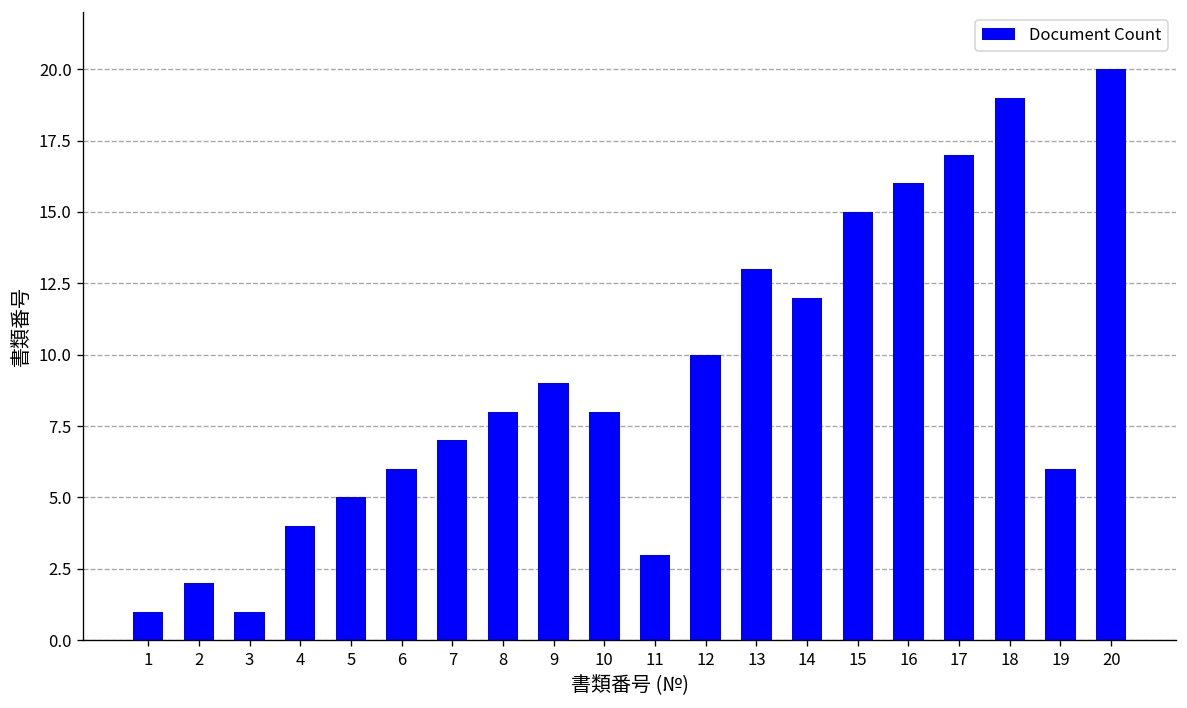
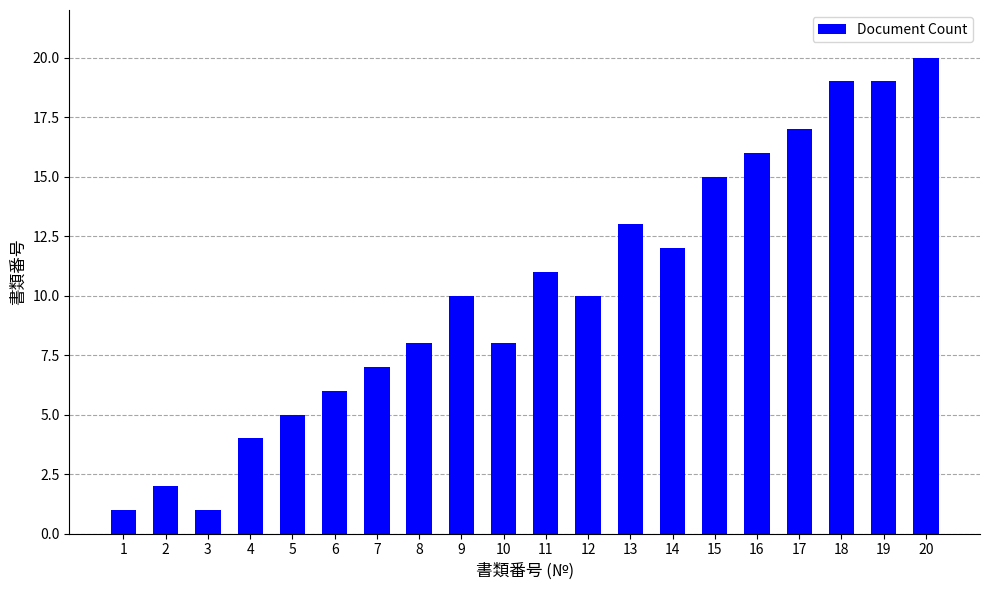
9: 9 -> 10
11: 3 -> 11
19: 6 -> 19
